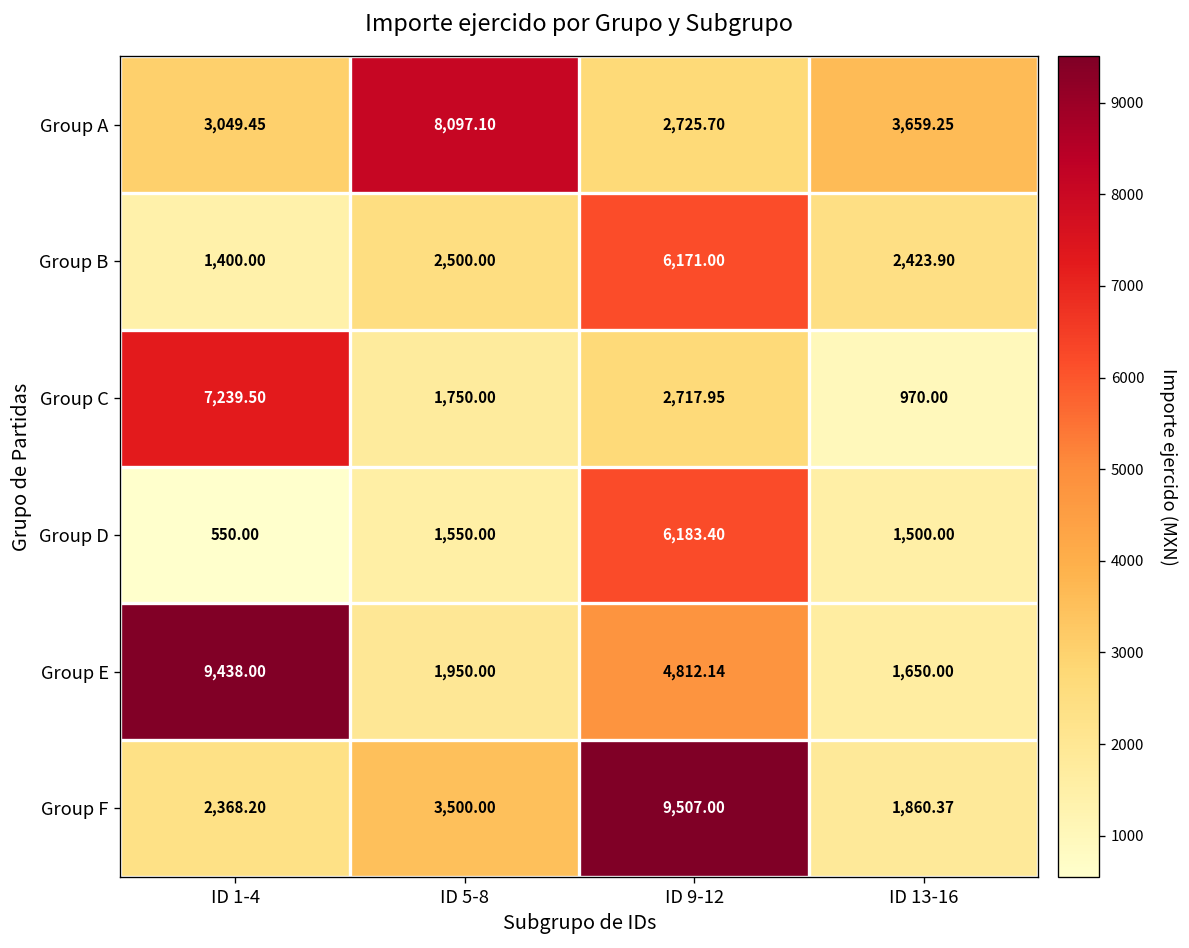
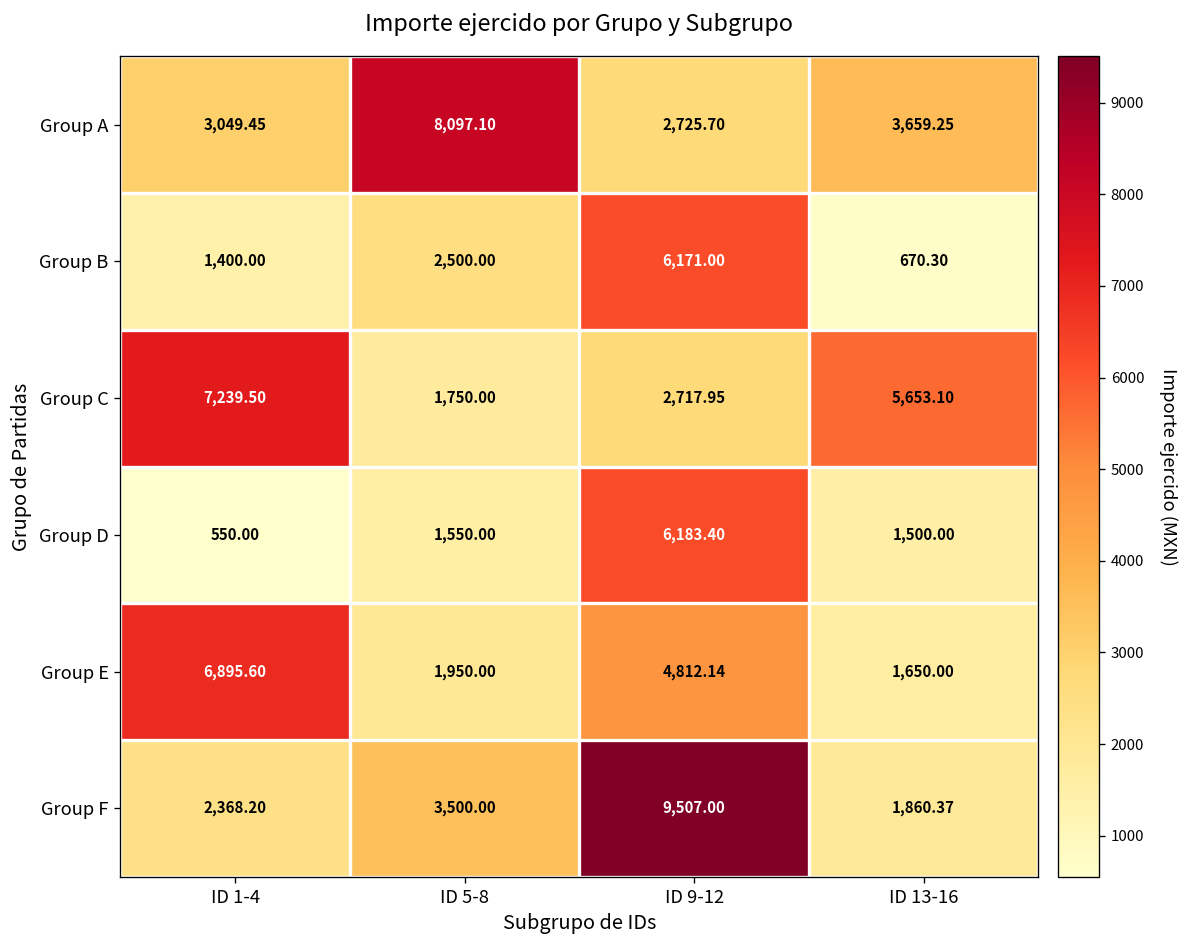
Group B, ID 13-16: 2,423.90 -> 670.30
Group C, ID 13-16: 970.00 -> 5,653.10
Group E, ID 1-4: 9,438.00 -> 6,895.60
